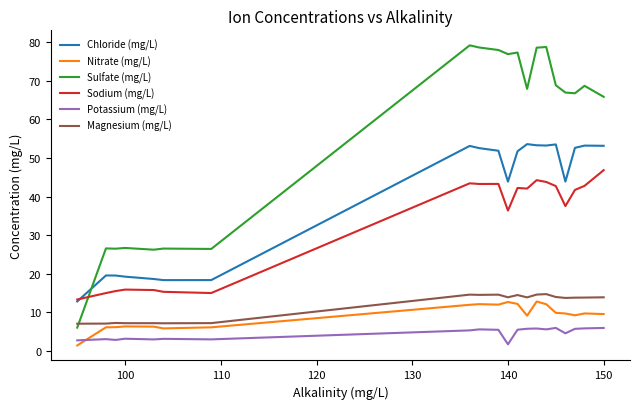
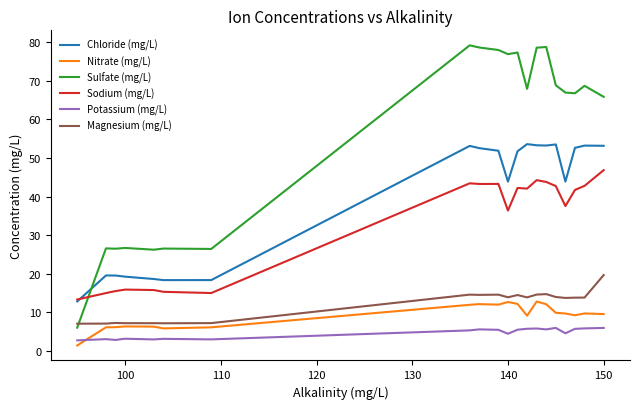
Potassium (mg/L), 140: 2 -> 4
Magnesium (mg/L), 150: 14 -> 20
